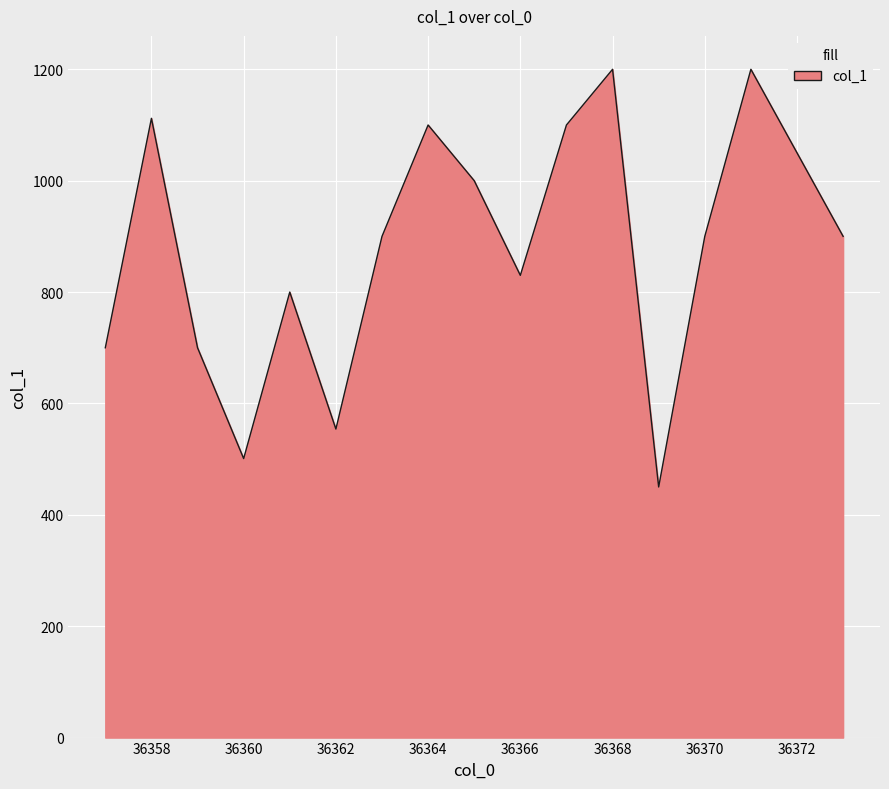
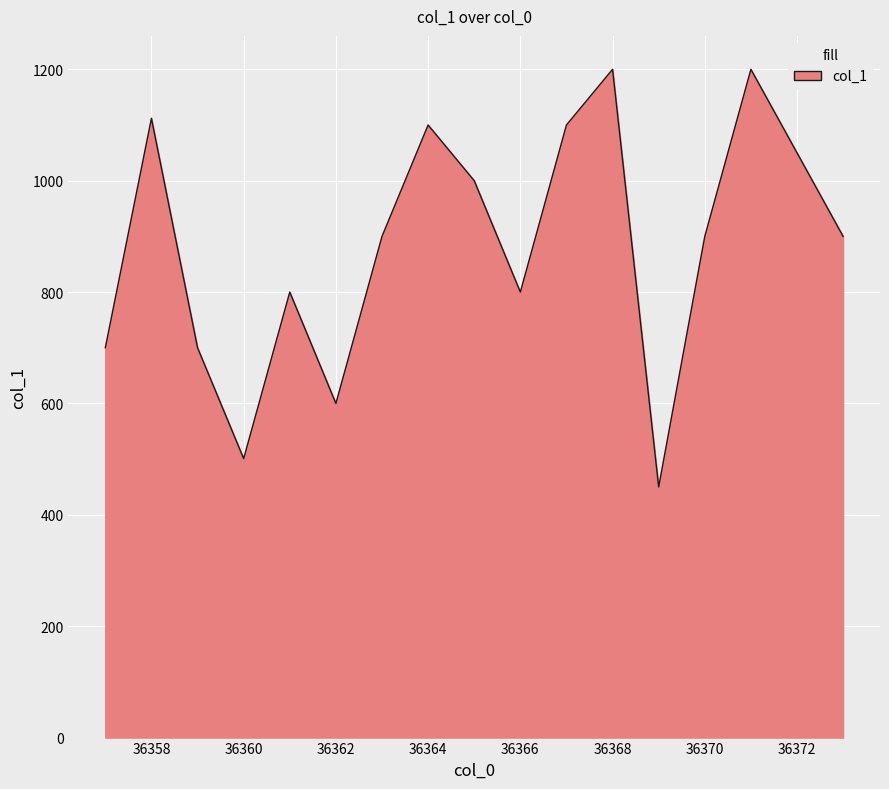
36362: 550 -> 600
36366: 830 -> 800
